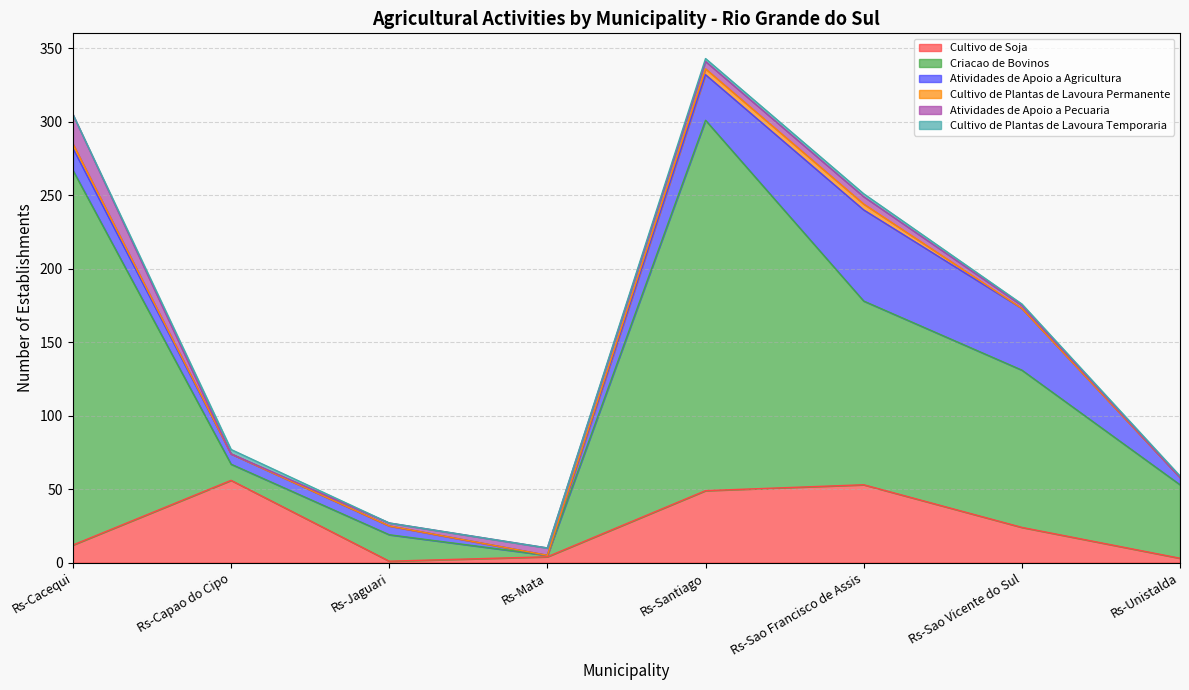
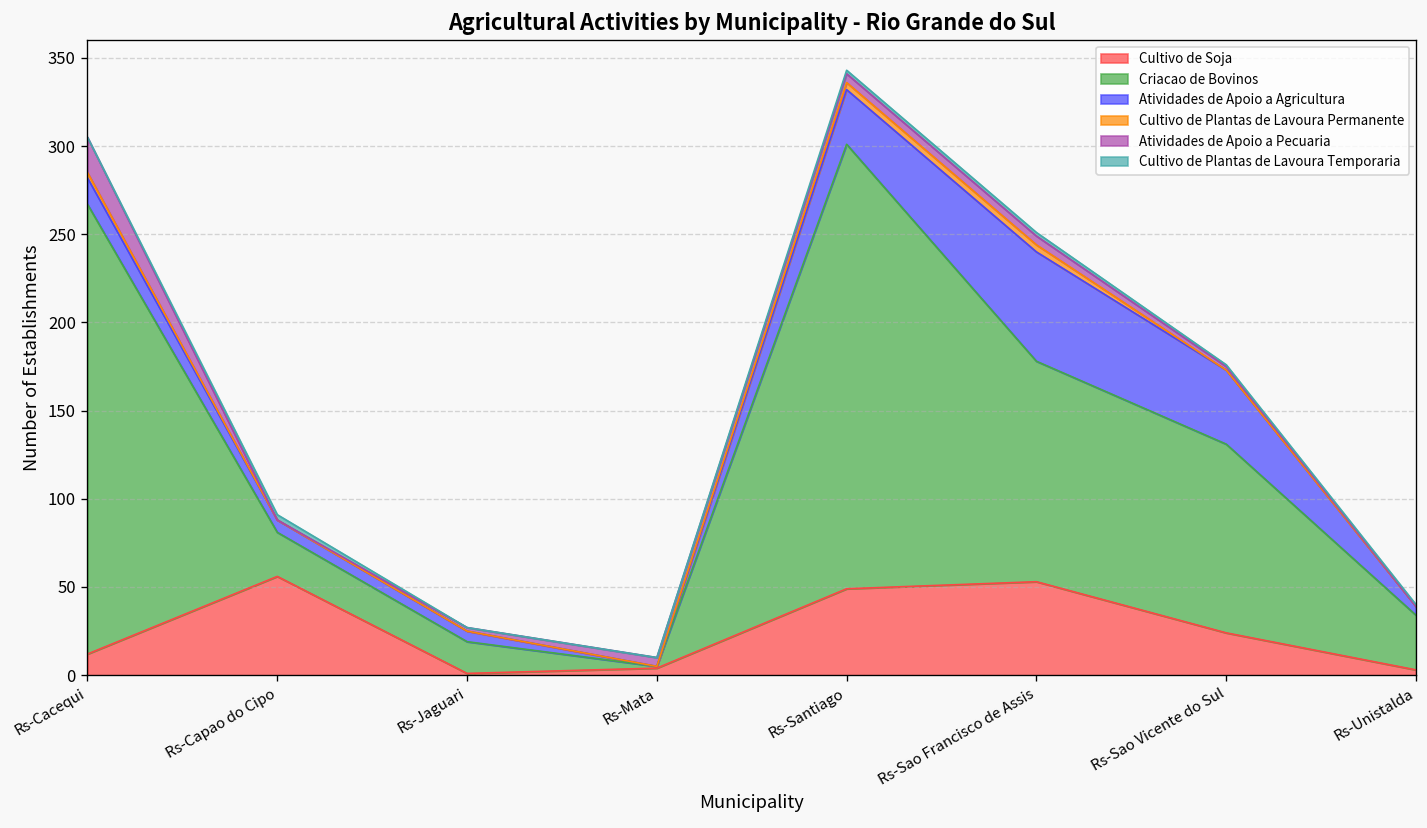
Criacao de Bovinos, Rs-Capao do Cipo: 11 -> 25
Criacao de Bovinos, Rs-Unistalda: 50 -> 31
